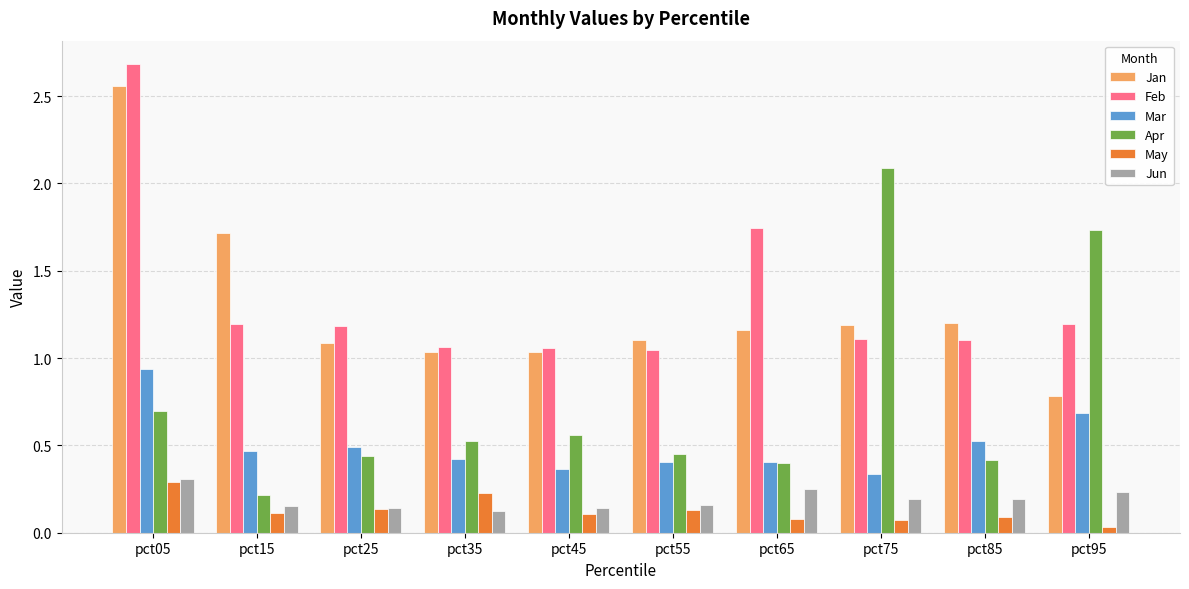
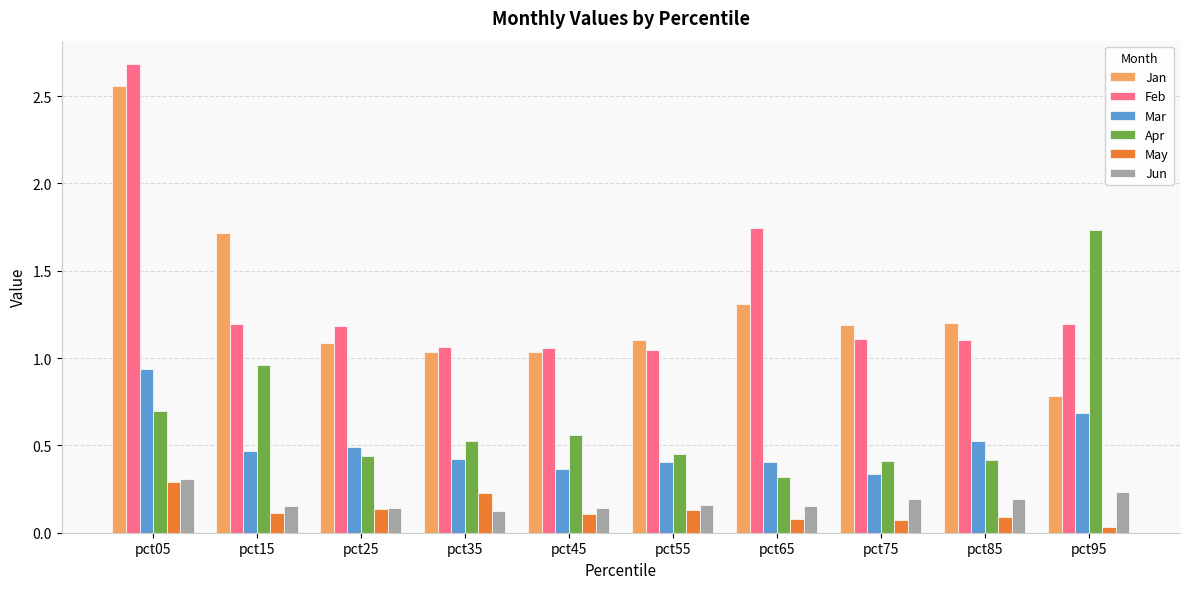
Apr, pct15: 0.22 -> 0.96
Jan, pct65: 1.16 -> 1.31
Apr, pct65: 0.40 -> 0.32
Jun, pct65: 0.25 -> 0.15
Apr, pct75: 2.09 -> 0.41
